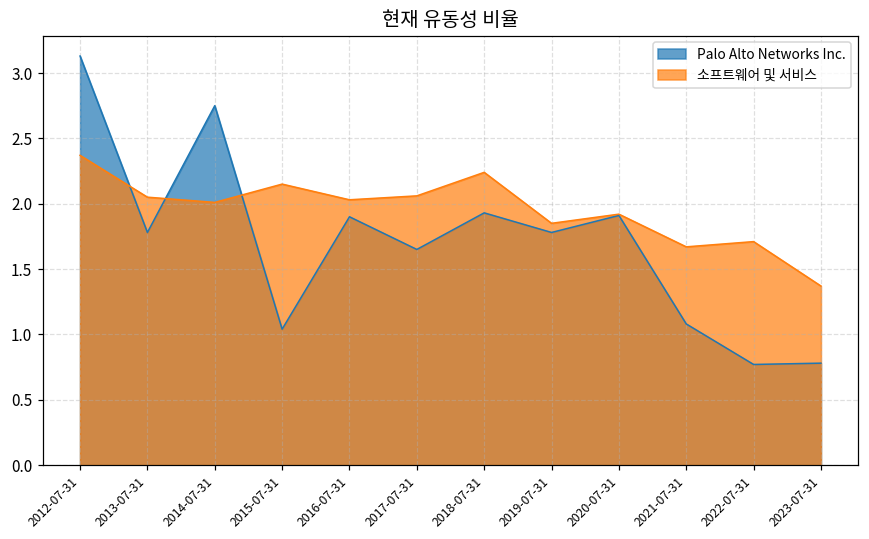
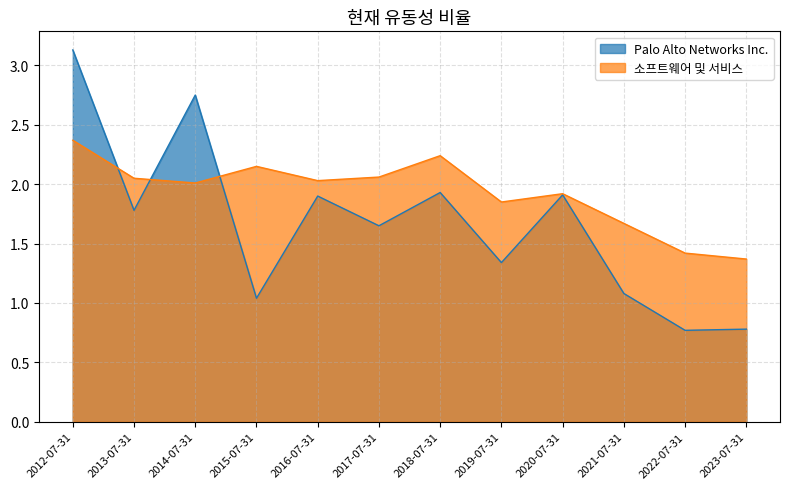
Palo Alto Networks Inc., 2019-07-31: 1.78 -> 1.34
소프트웨어 및 서비스, 2022-07-31: 1.71 -> 1.42
